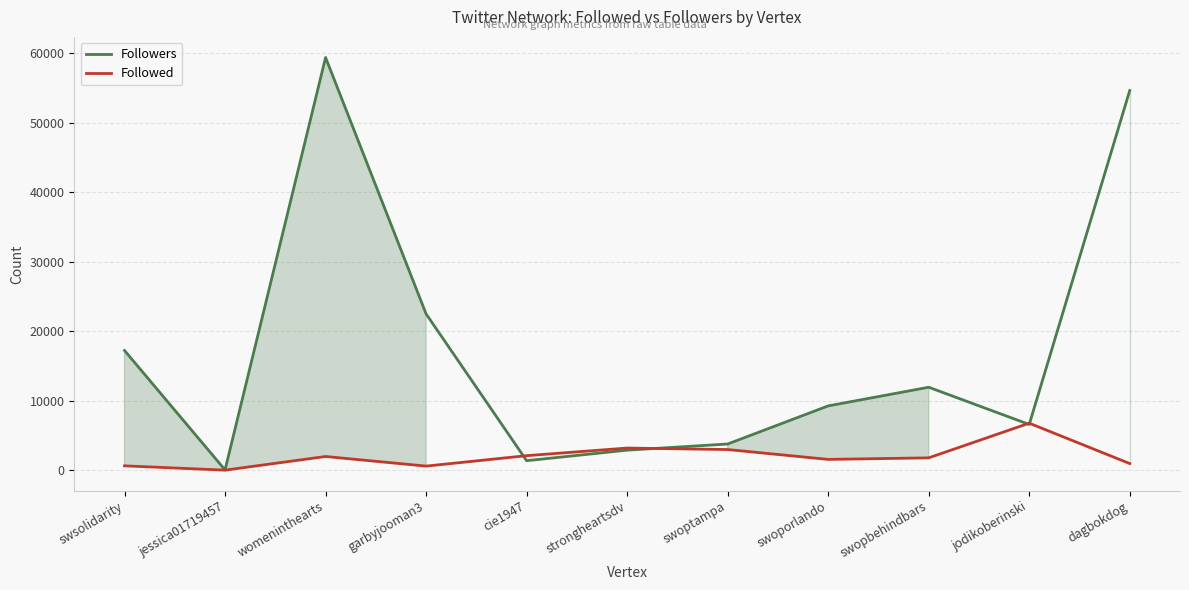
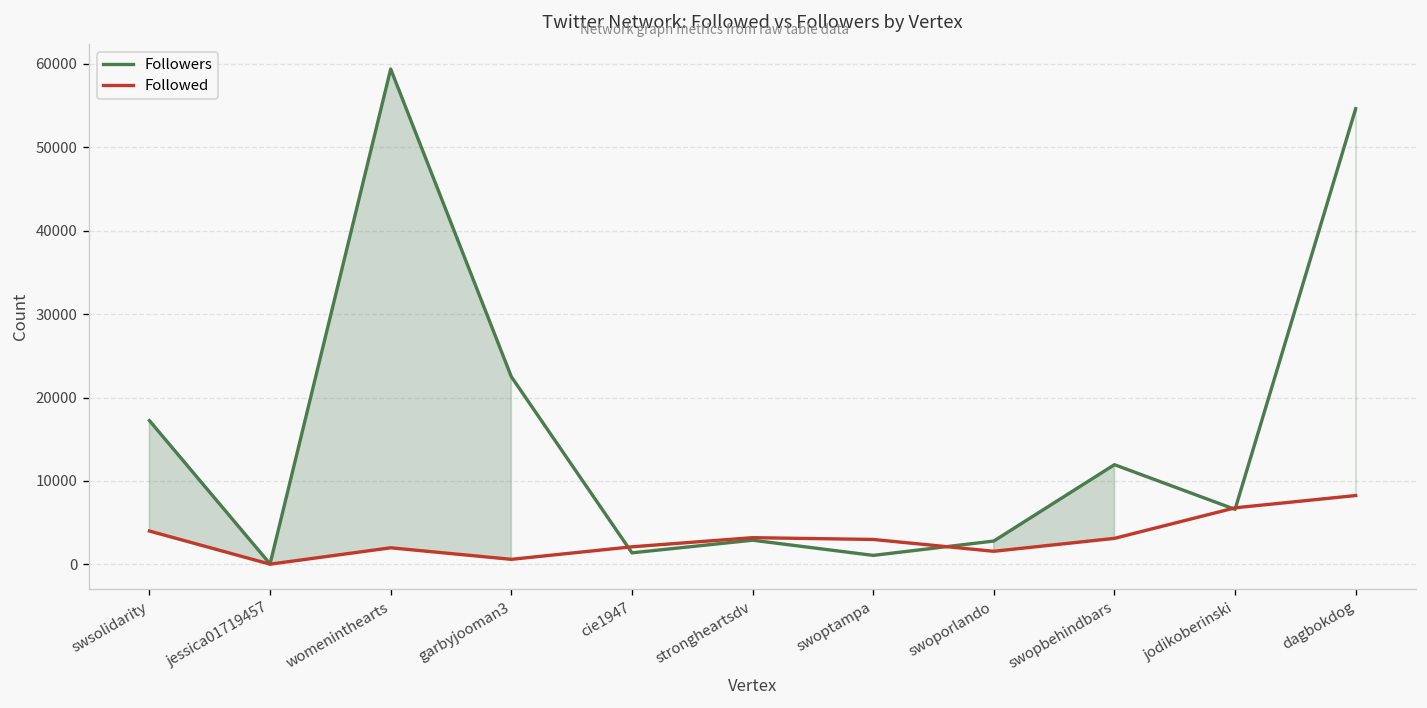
Followed, swsolidarity: 1000 -> 4000
Followers, swoptampa: 4000 -> 1000
Followers, swoporlando: 9000 -> 3000
Followed, swopbehindbars: 2000 -> 3000
Followed, dagbokdog: 1000 -> 8000
